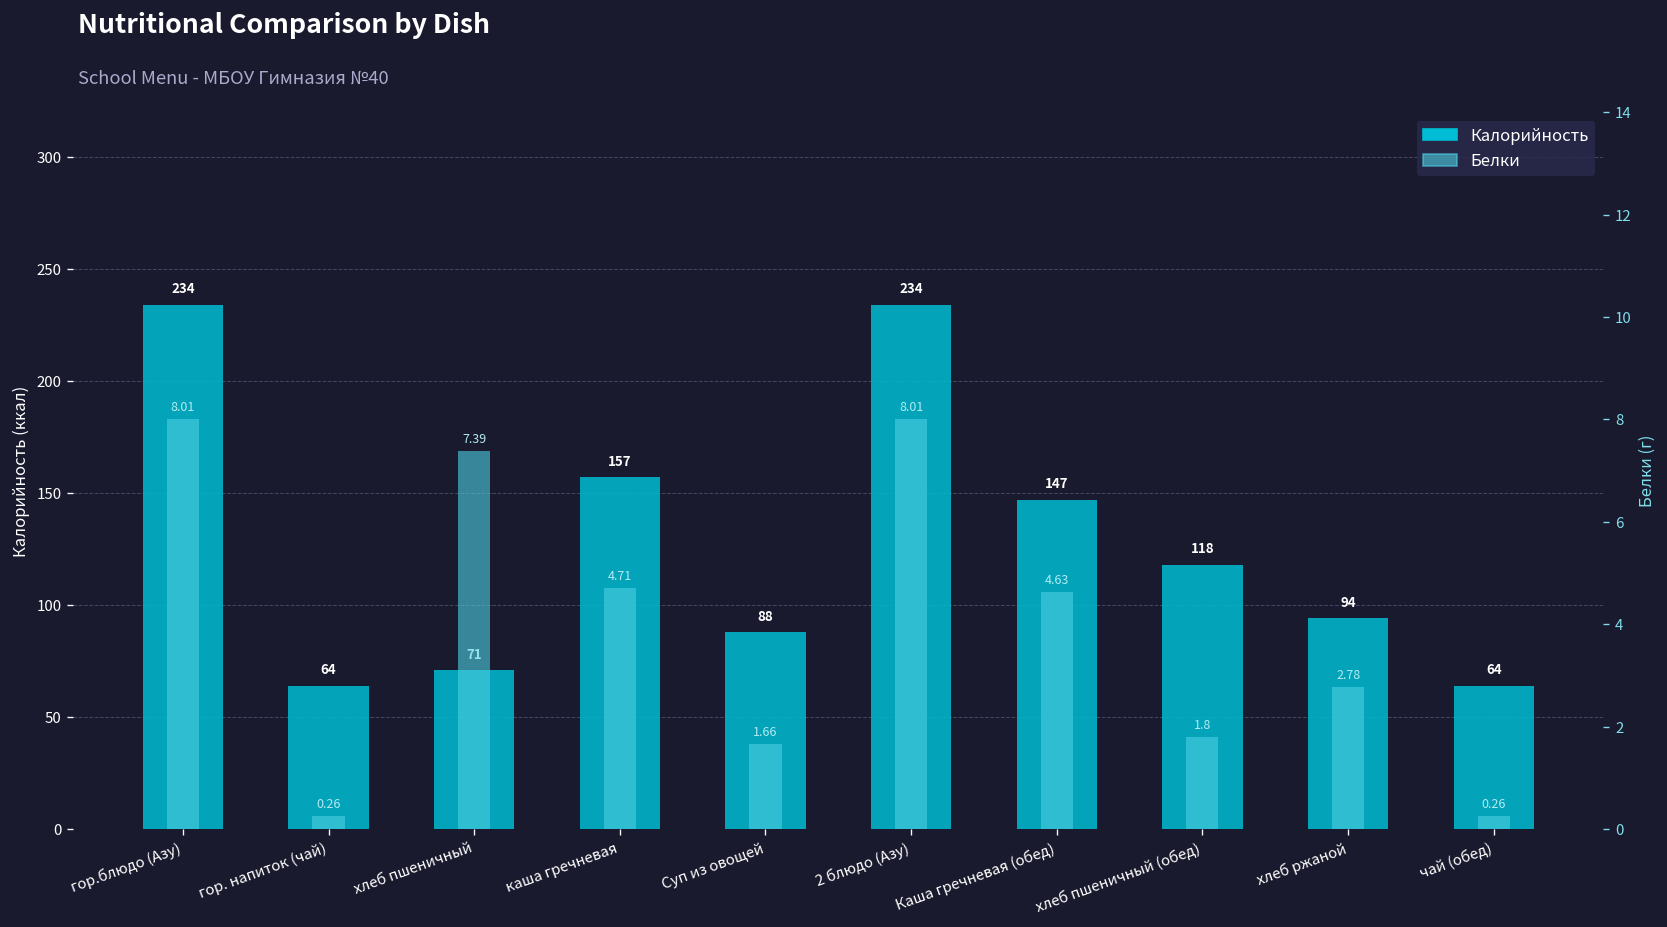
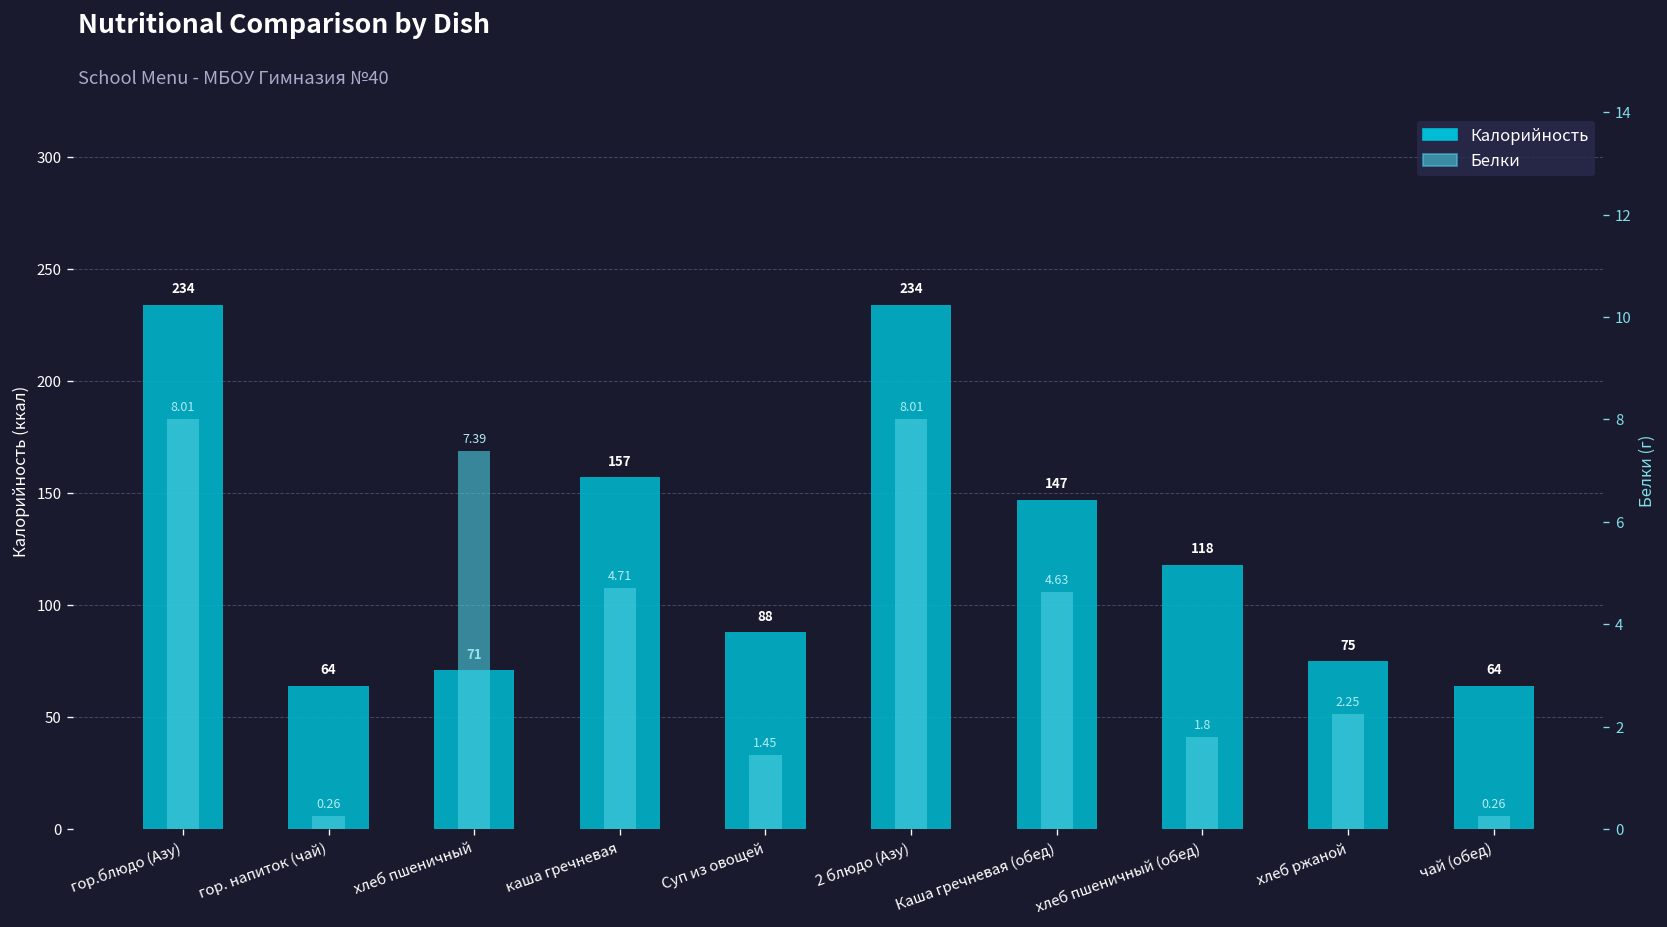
Калорийность, хлеб ржаной: 94 -> 75
Белки, Суп из овощей: 1.66 -> 1.45
Белки, хлеб ржаной: 2.78 -> 2.25
